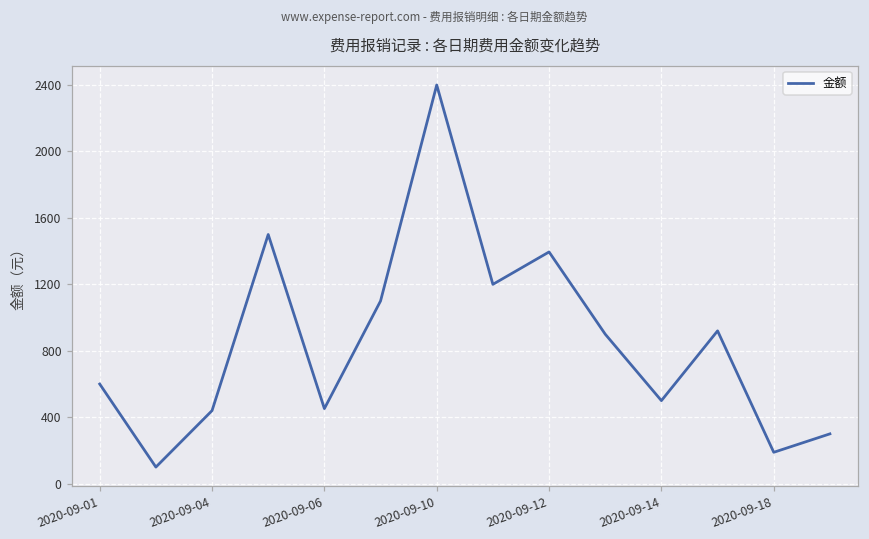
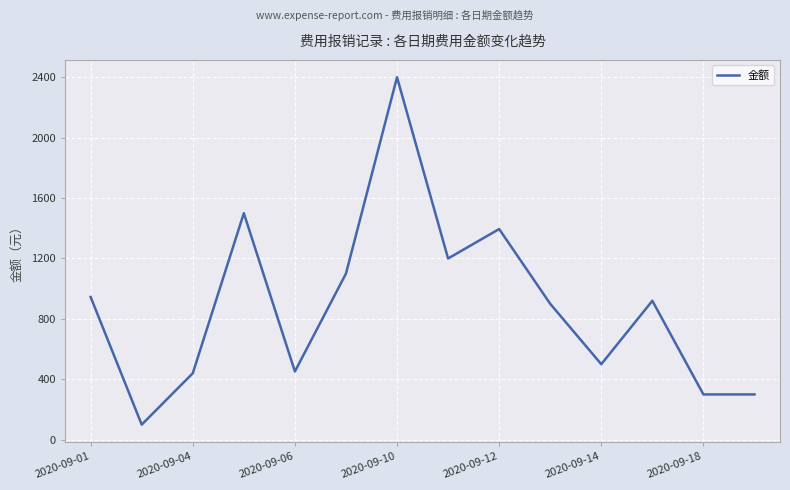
2020-09-01: 600 -> 950
2020-09-18: 190 -> 300
